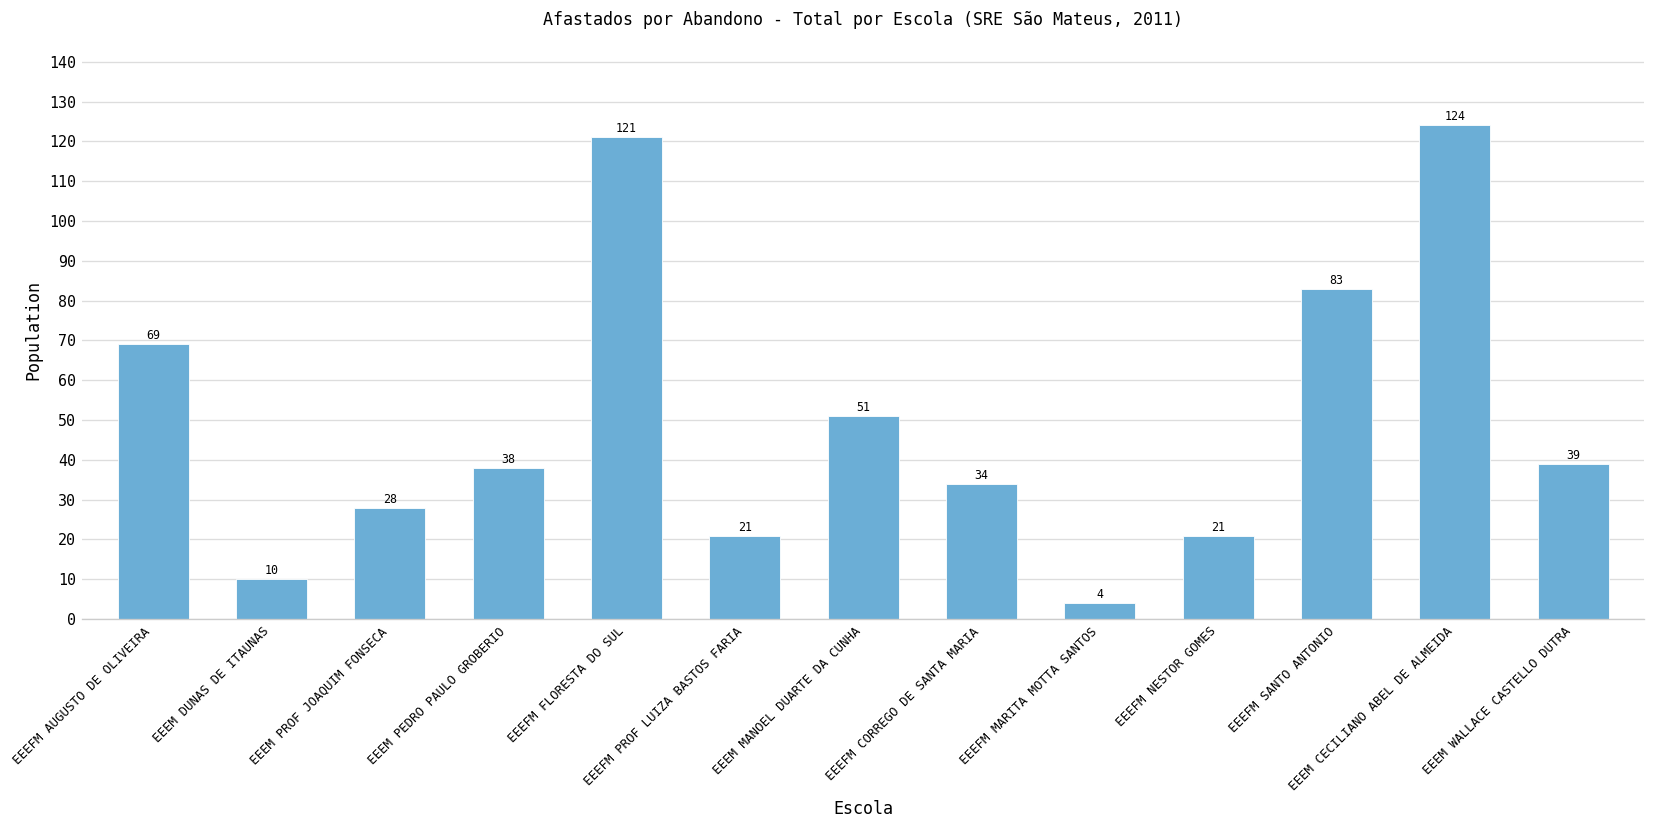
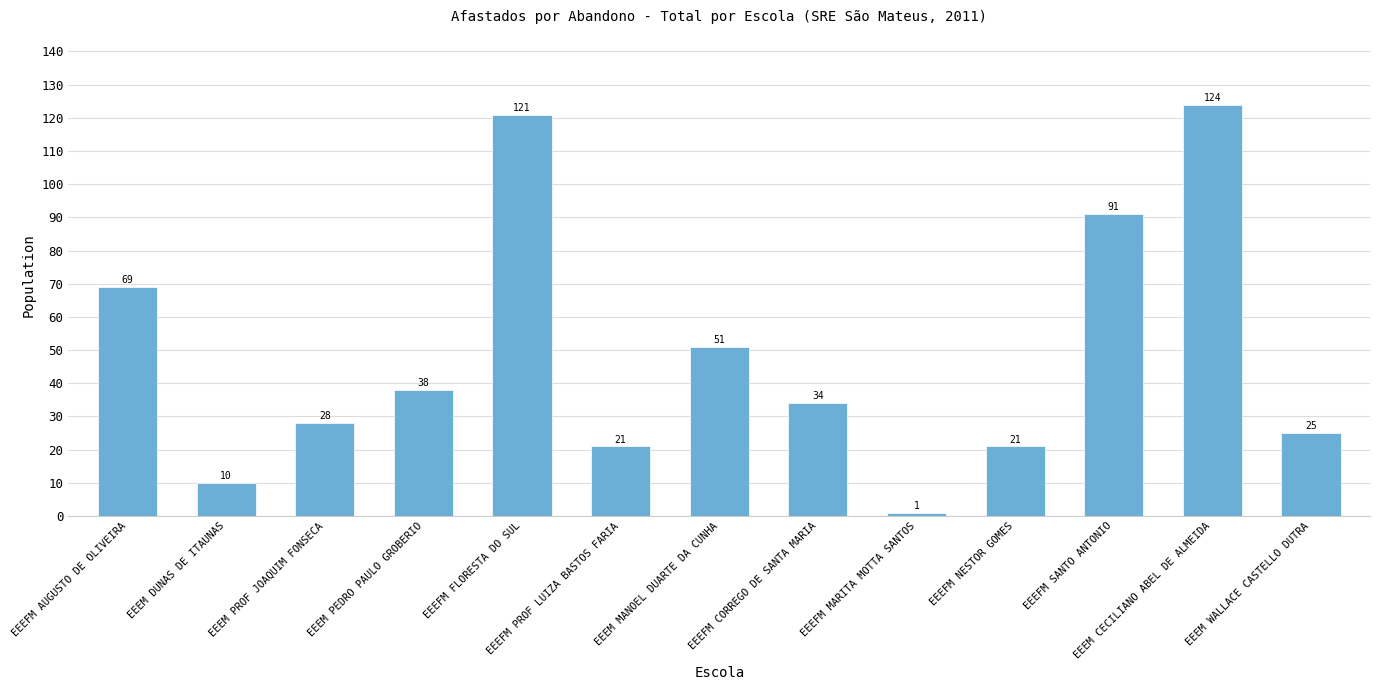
EEEFM MARITA MOTTA SANTOS: 4 -> 1
EEEFM SANTO ANTONIO: 83 -> 91
EEEM WALLACE CASTELLO DUTRA: 39 -> 25
